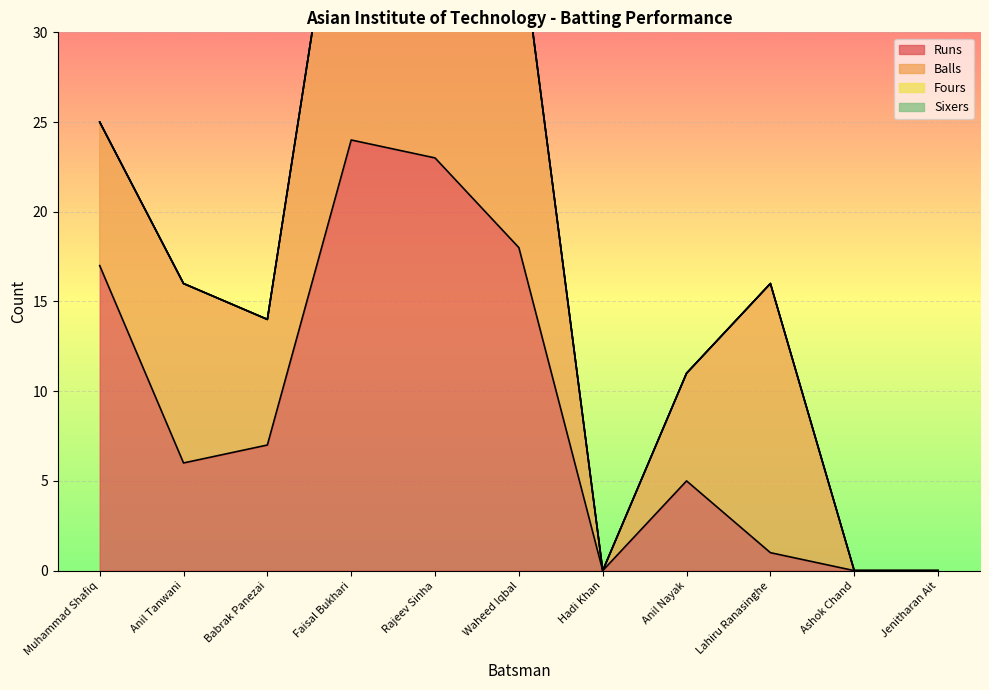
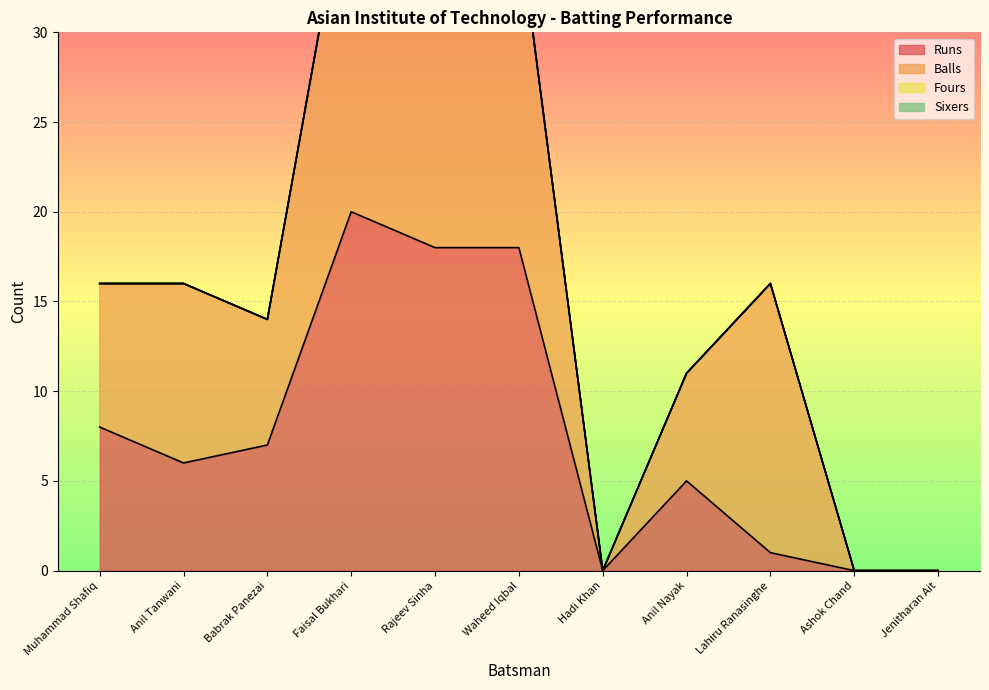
Runs, Muhammad Shafiq: 17 -> 8
Runs, Faisal Bukhari: 24 -> 20
Runs, Rajeev Sinha: 23 -> 18
